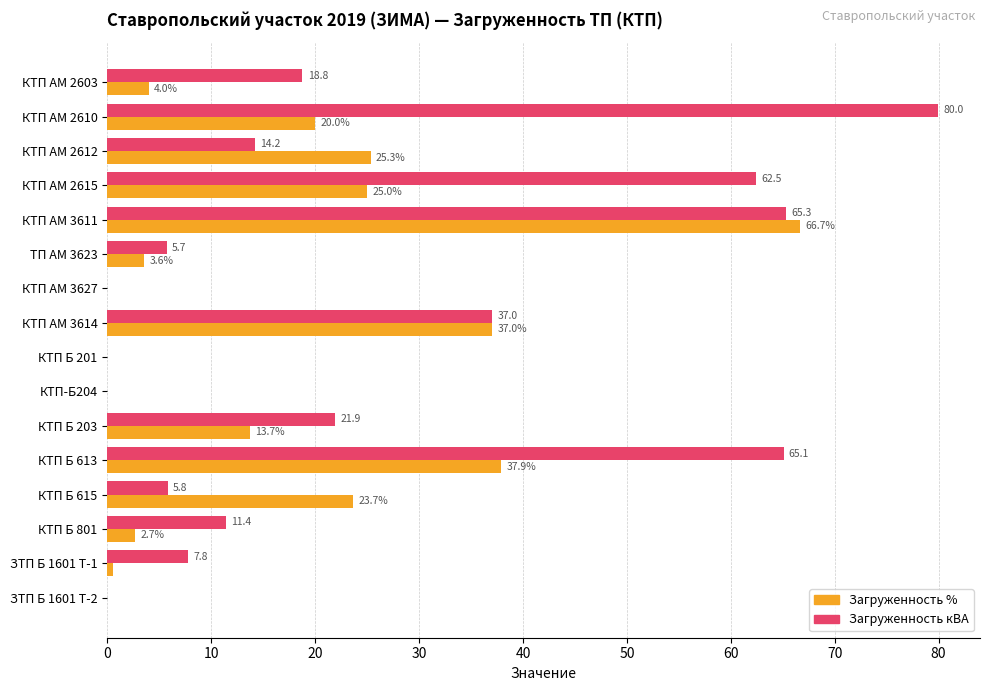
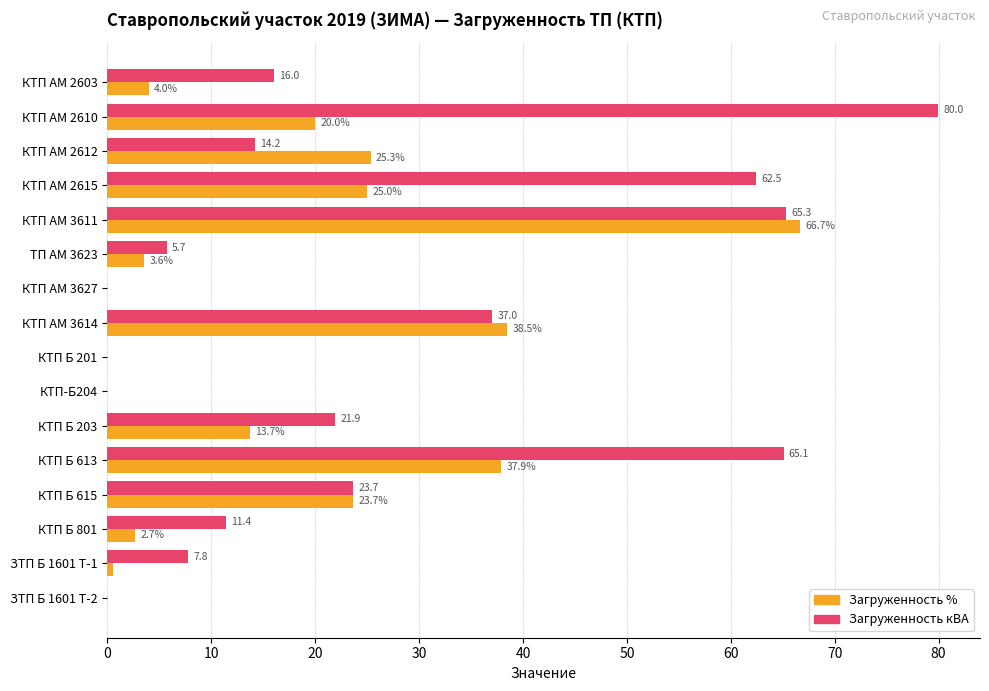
Загруженность кВА, КТП АМ 2603: 18.8 -> 16.0
Загруженность %, КТП АМ 3614: 37.0% -> 38.5%
Загруженность кВА, КТП Б 615: 5.8 -> 23.7
